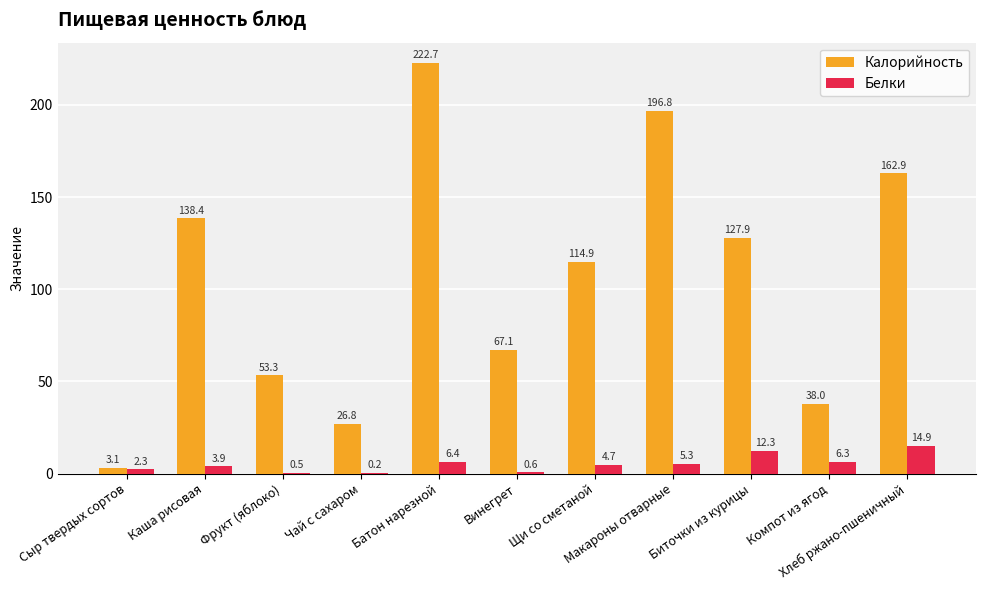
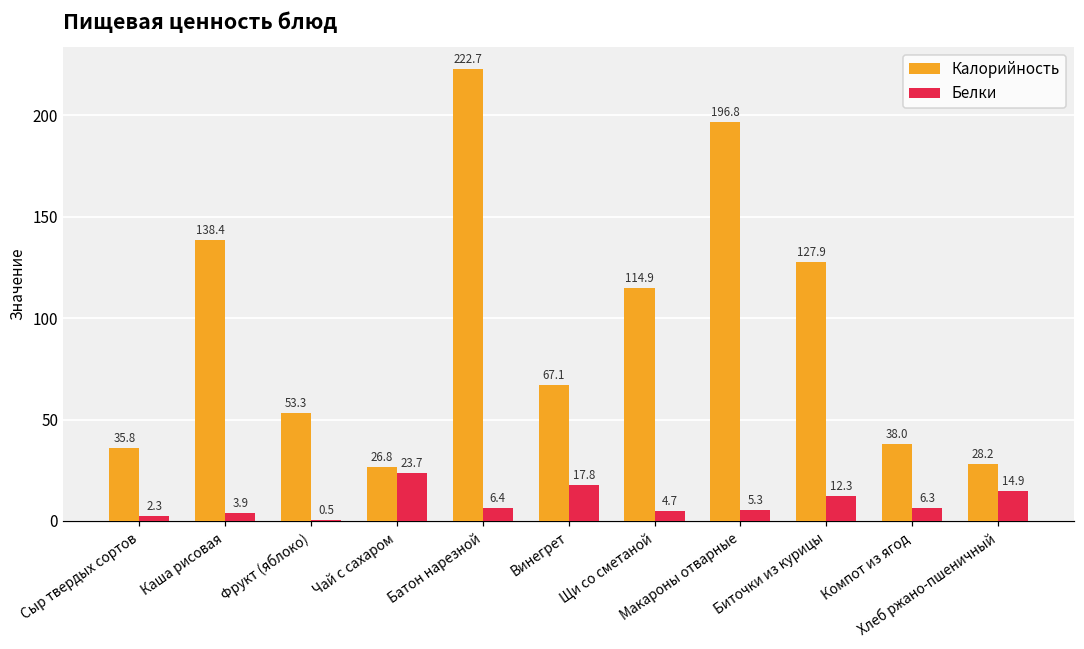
Калорийность, Сыр твердых сортов: 3.1 -> 35.8
Белки, Чай с сахаром: 0.2 -> 23.7
Белки, Винегрет: 0.6 -> 17.8
Калорийность, Хлеб ржано-пшеничный: 162.9 -> 28.2
